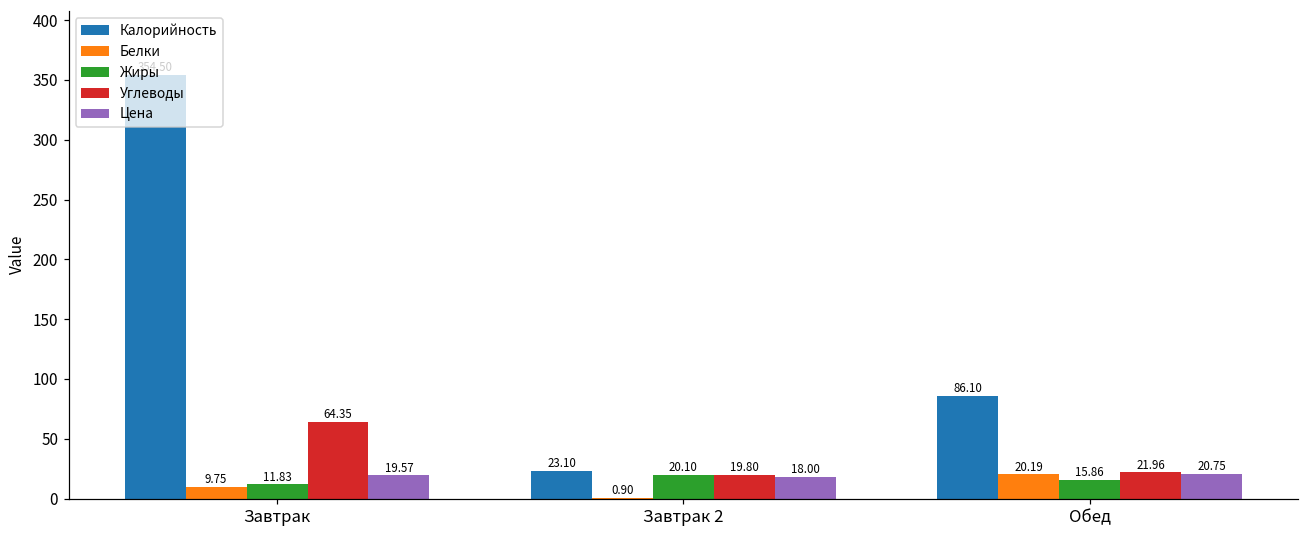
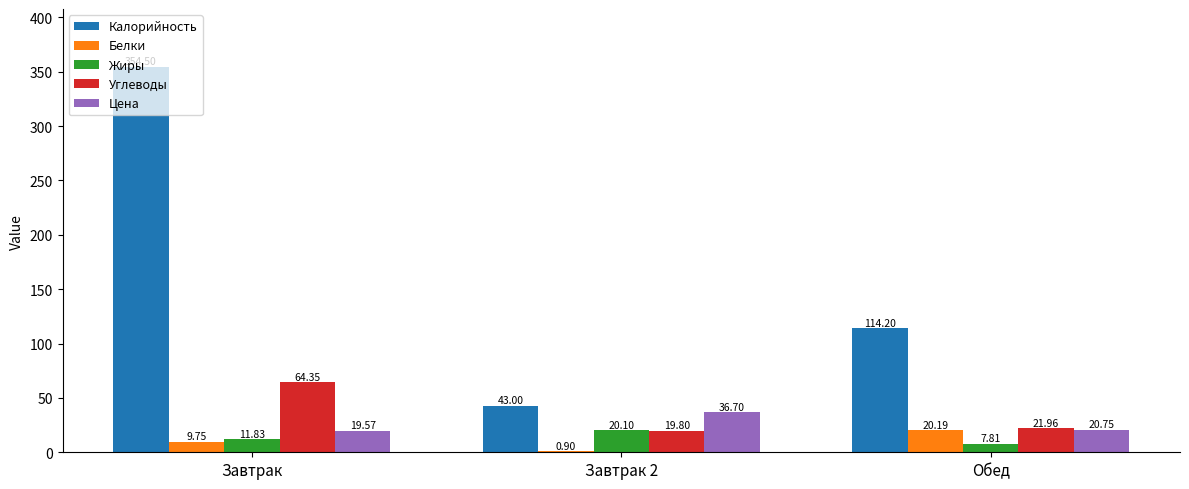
Калорийность, Завтрак 2: 23.10 -> 43.00
Цена, Завтрак 2: 18.00 -> 36.70
Калорийность, Обед: 86.10 -> 114.20
Жиры, Обед: 15.86 -> 7.81
